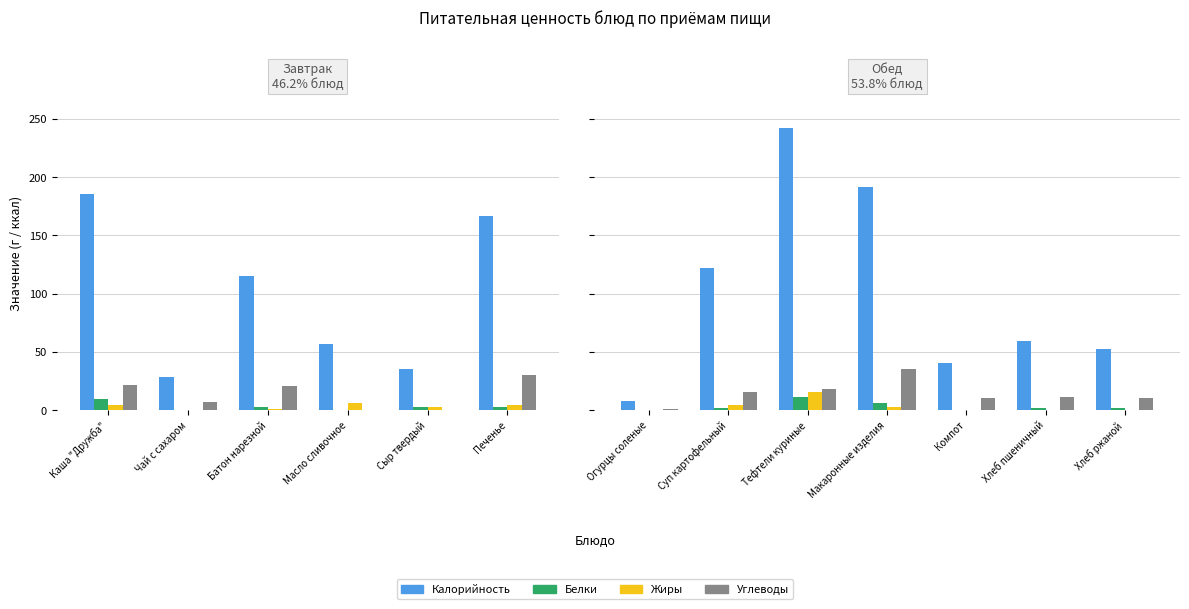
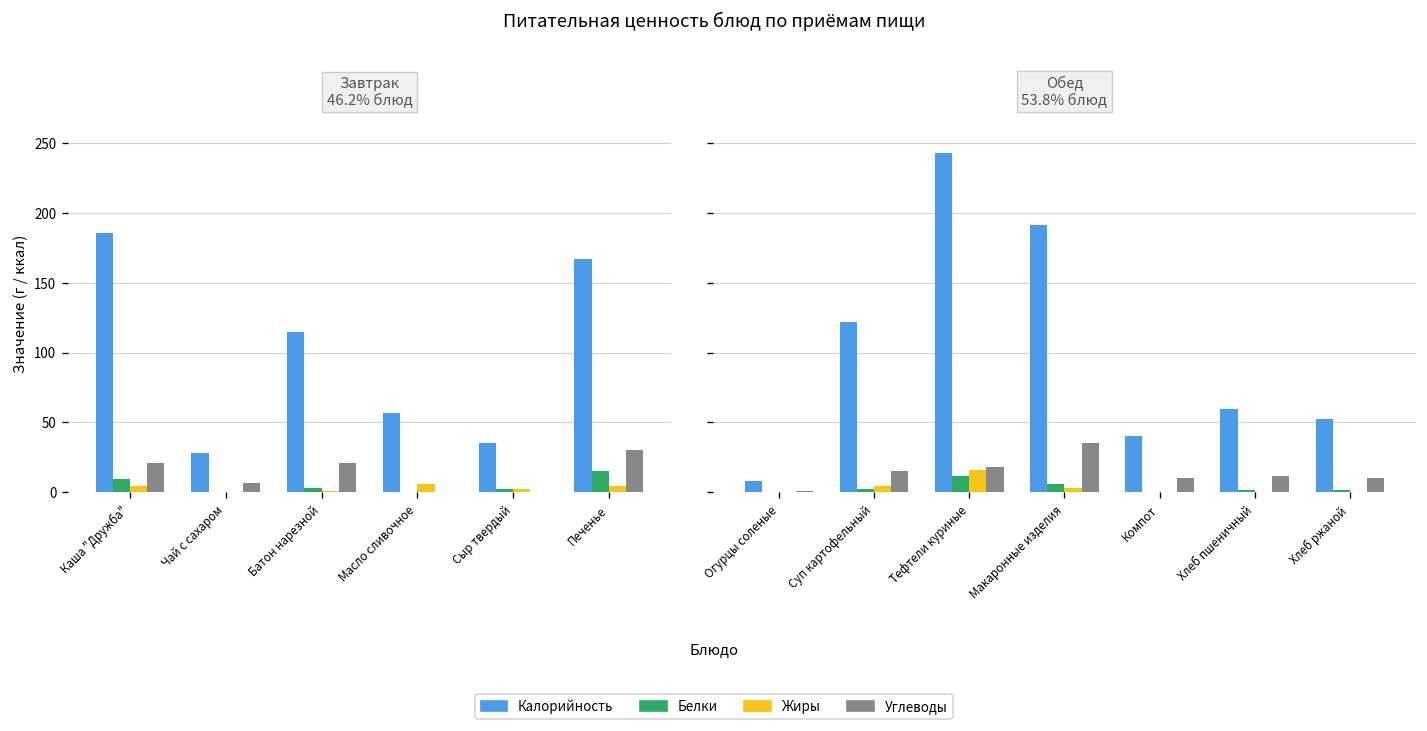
Завтрак 46.2% блюд, Белки, Печенье: 3 -> 15
